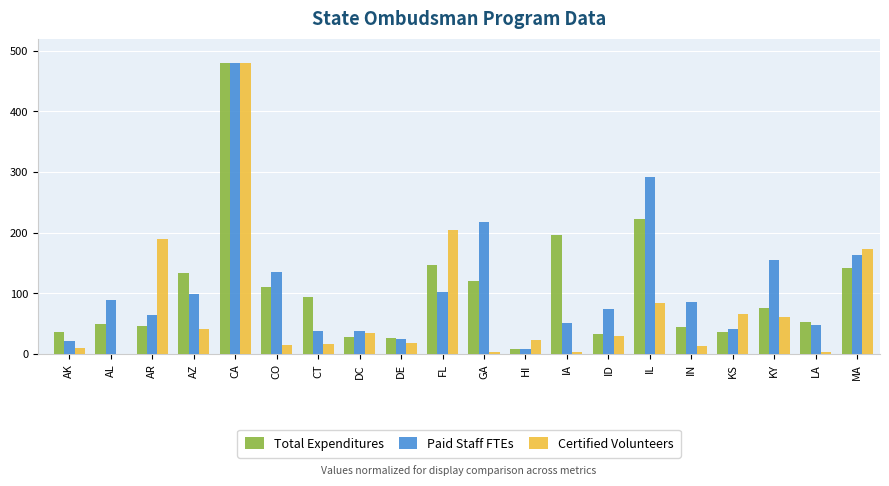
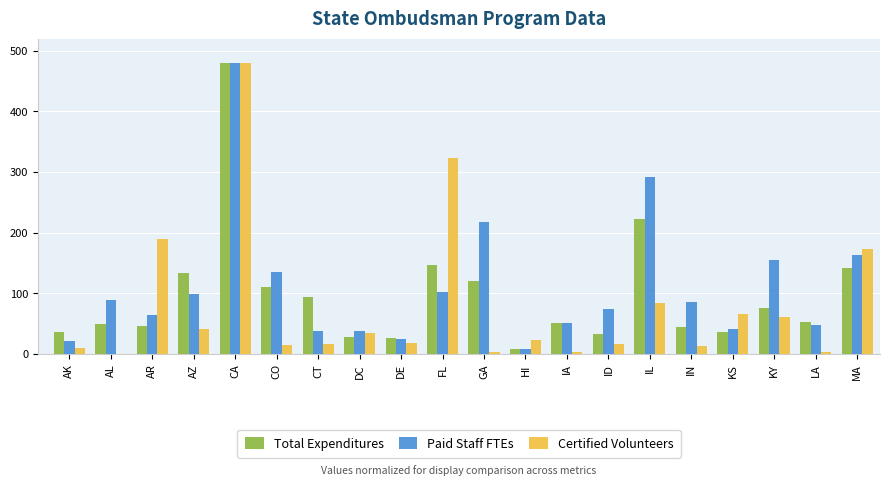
Certified Volunteers, FL: 210 -> 320
Total Expenditures, IA: 200 -> 50
Certified Volunteers, ID: 30 -> 20
